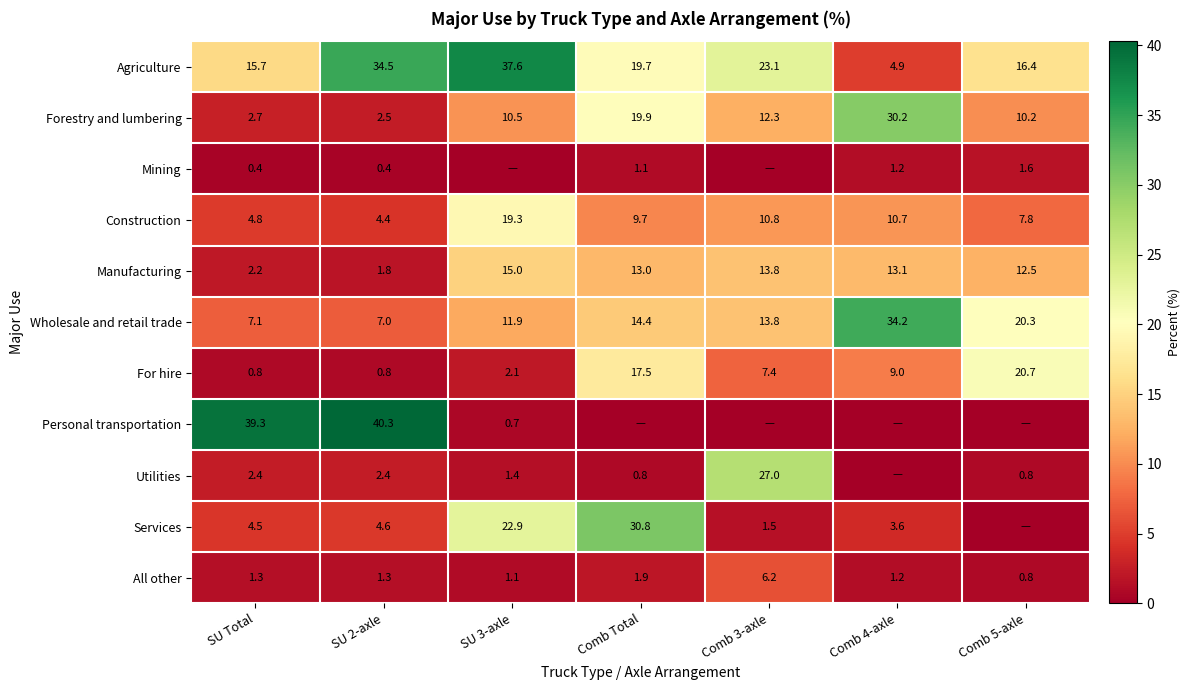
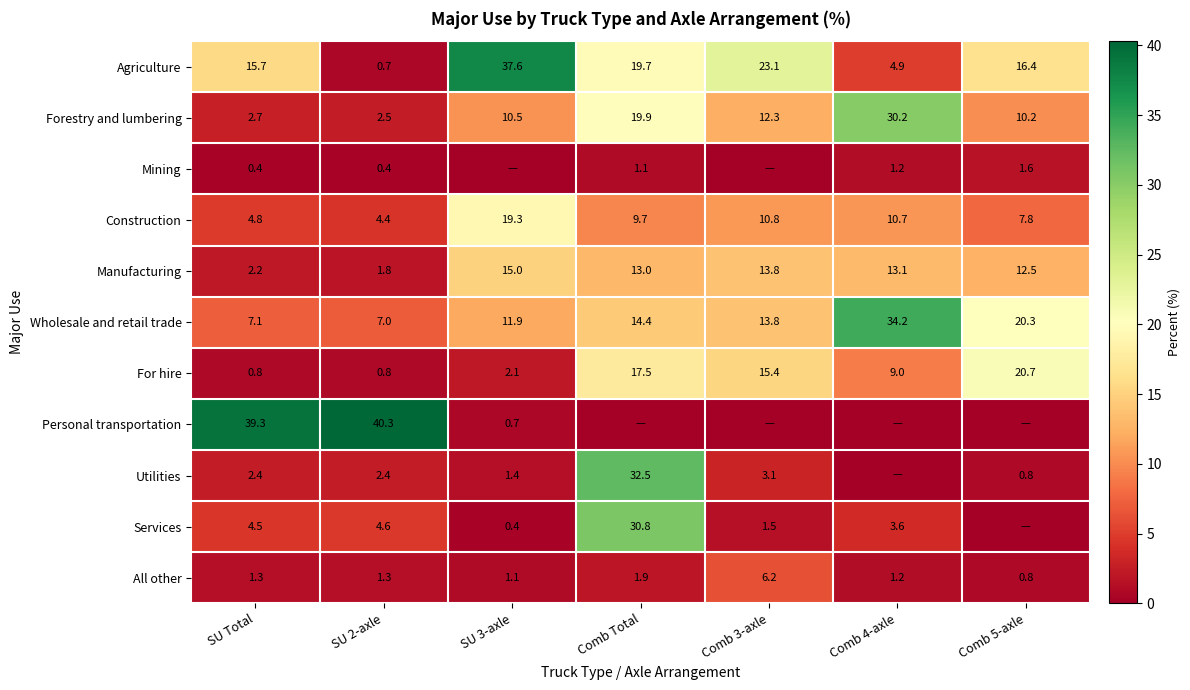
Agriculture, SU 2-axle: 34.5 -> 0.7
For hire, Comb 3-axle: 7.4 -> 15.4
Utilities, Comb Total: 0.8 -> 32.5
Utilities, Comb 3-axle: 27.0 -> 3.1
Services, SU 3-axle: 22.9 -> 0.4
